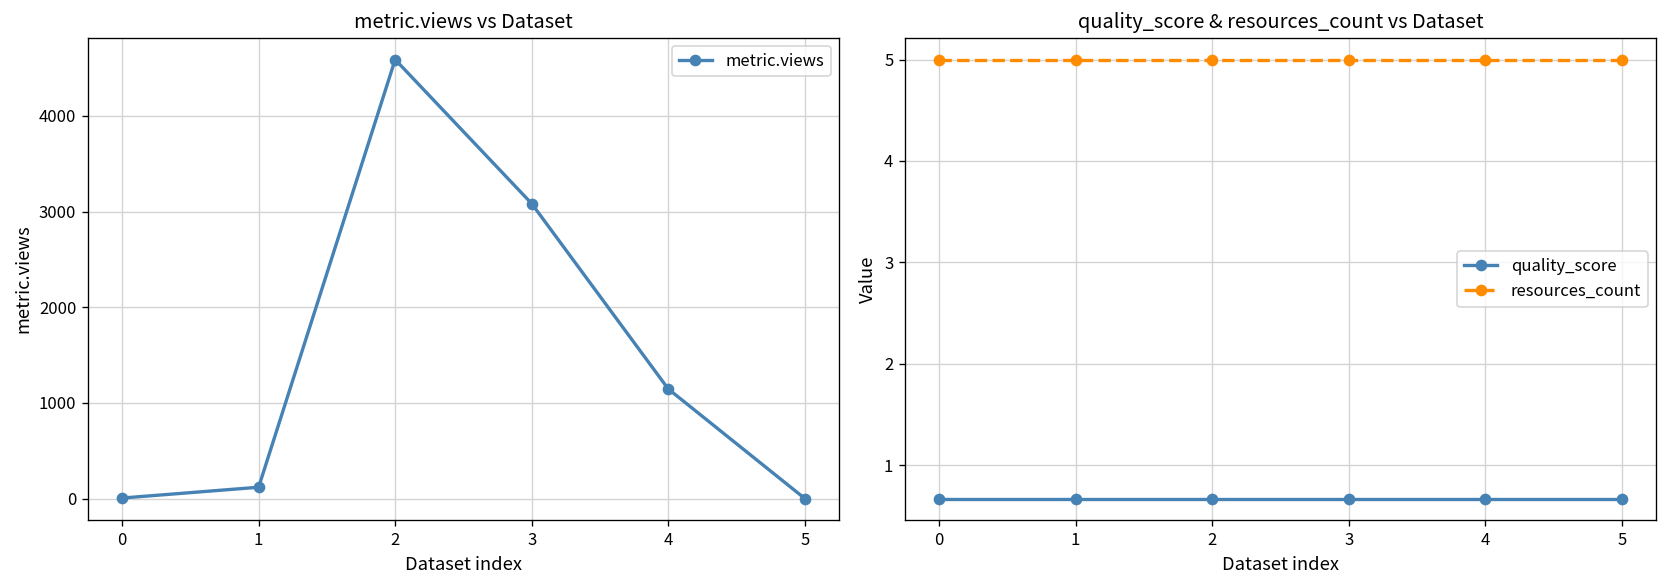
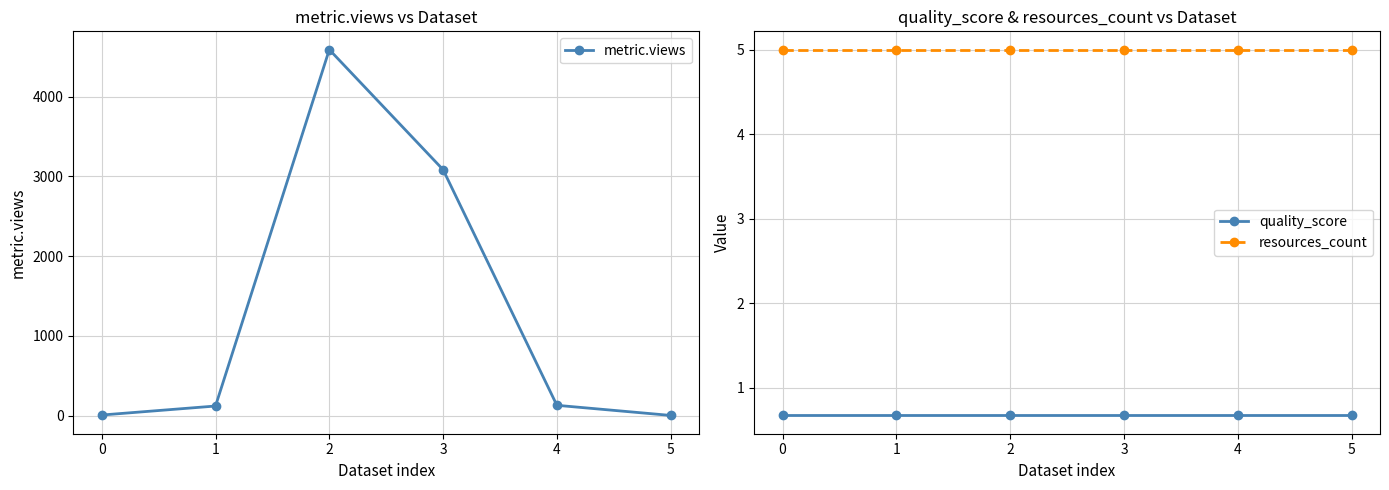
metric.views vs Dataset, 4: 1100 -> 100
